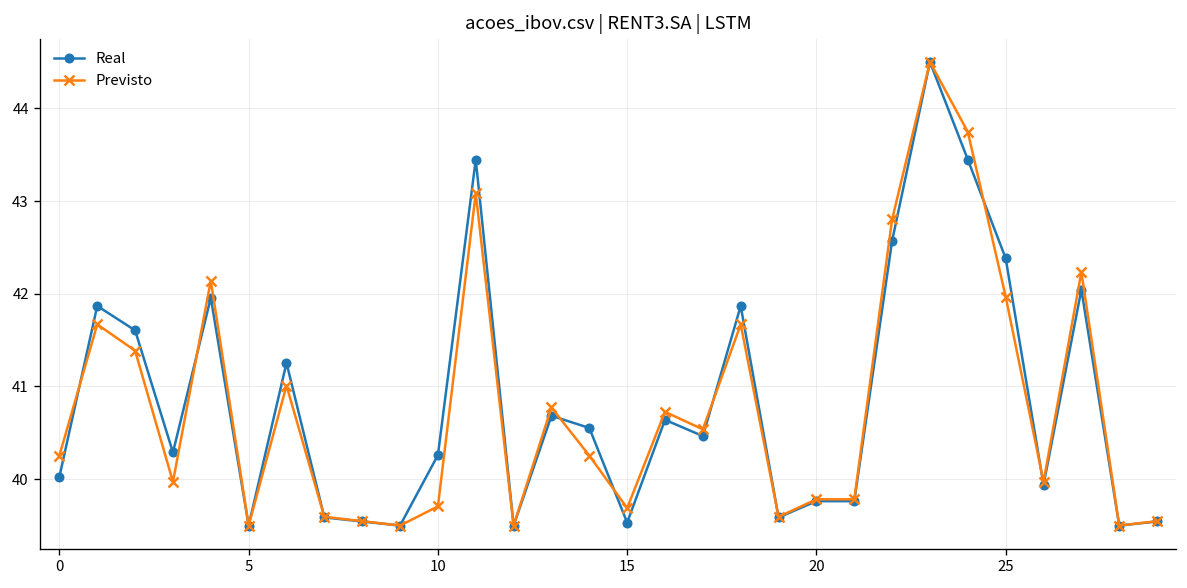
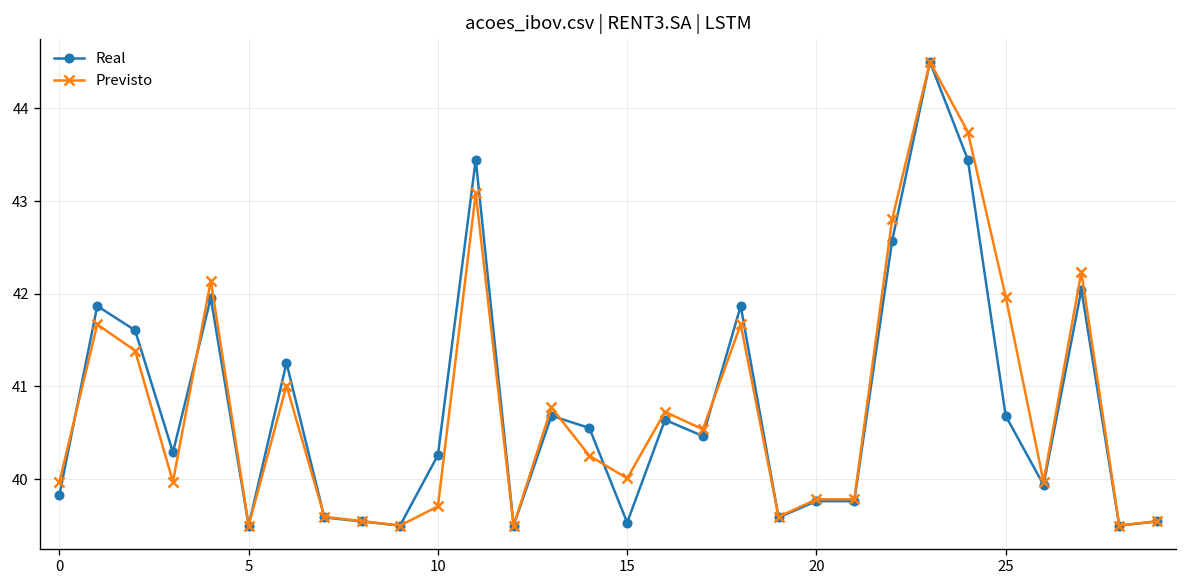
Real, 0: 40.0 -> 39.8
Previsto, 0: 40.3 -> 40.0
Previsto, 15: 39.7 -> 40.0
Real, 25: 42.4 -> 40.7
